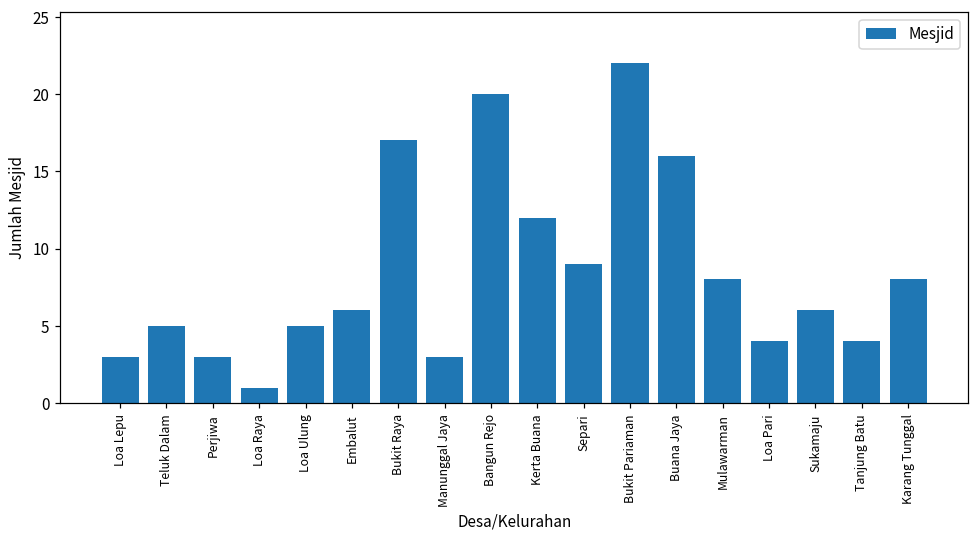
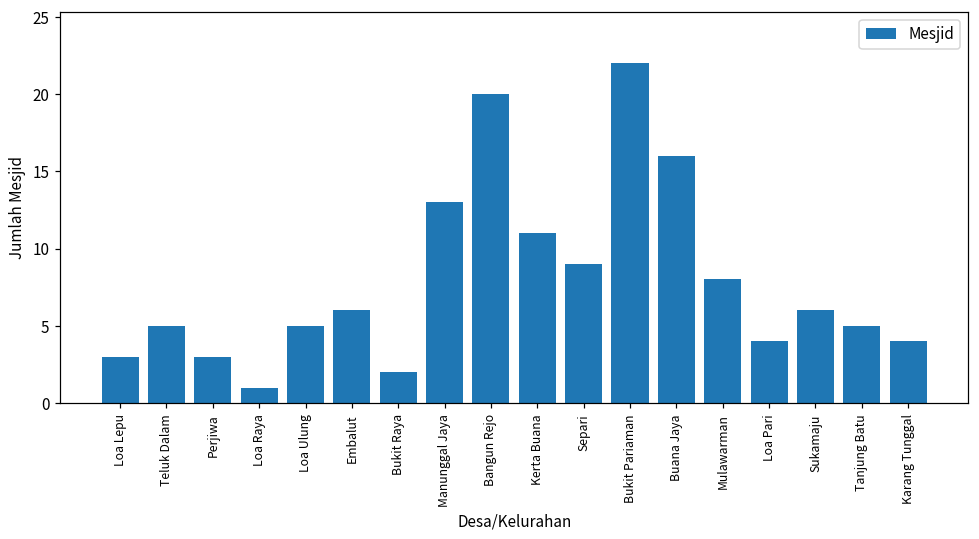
Bukit Raya: 17 -> 2
Manunggal Jaya: 3 -> 13
Kerta Buana: 12 -> 11
Tanjung Batu: 4 -> 5
Karang Tunggal: 8 -> 4
